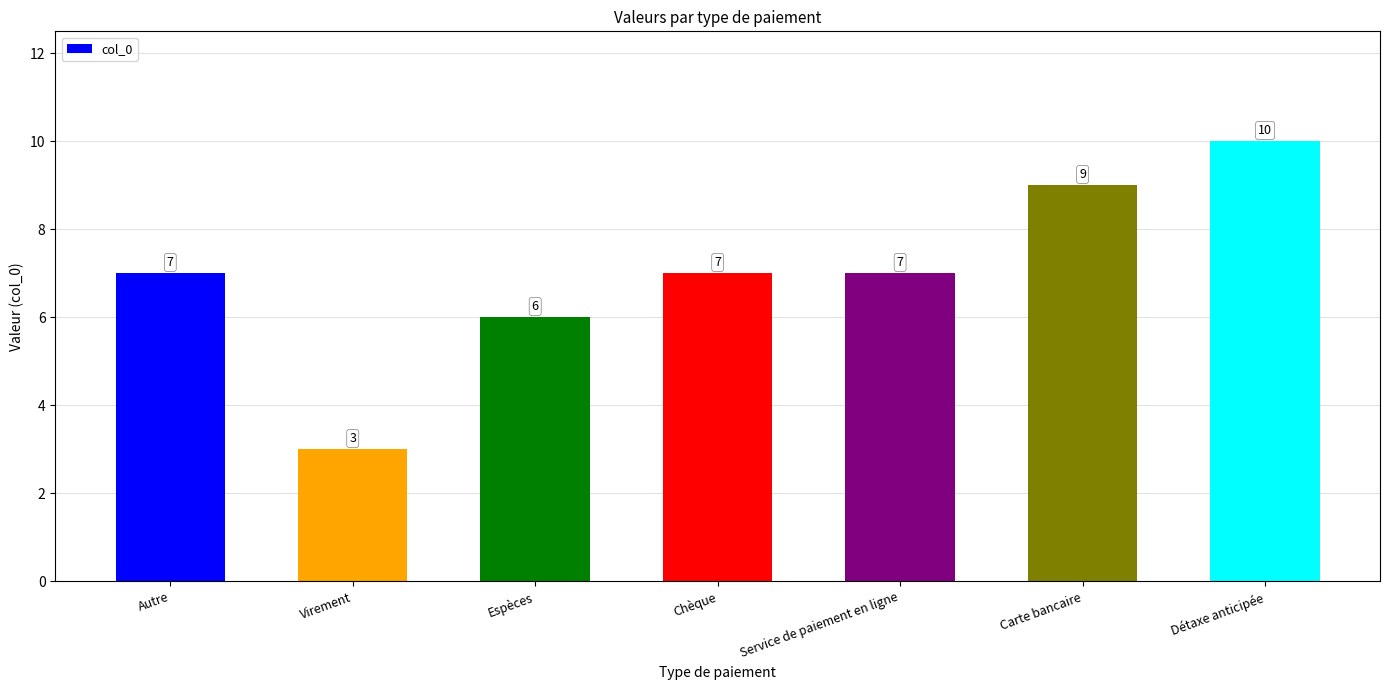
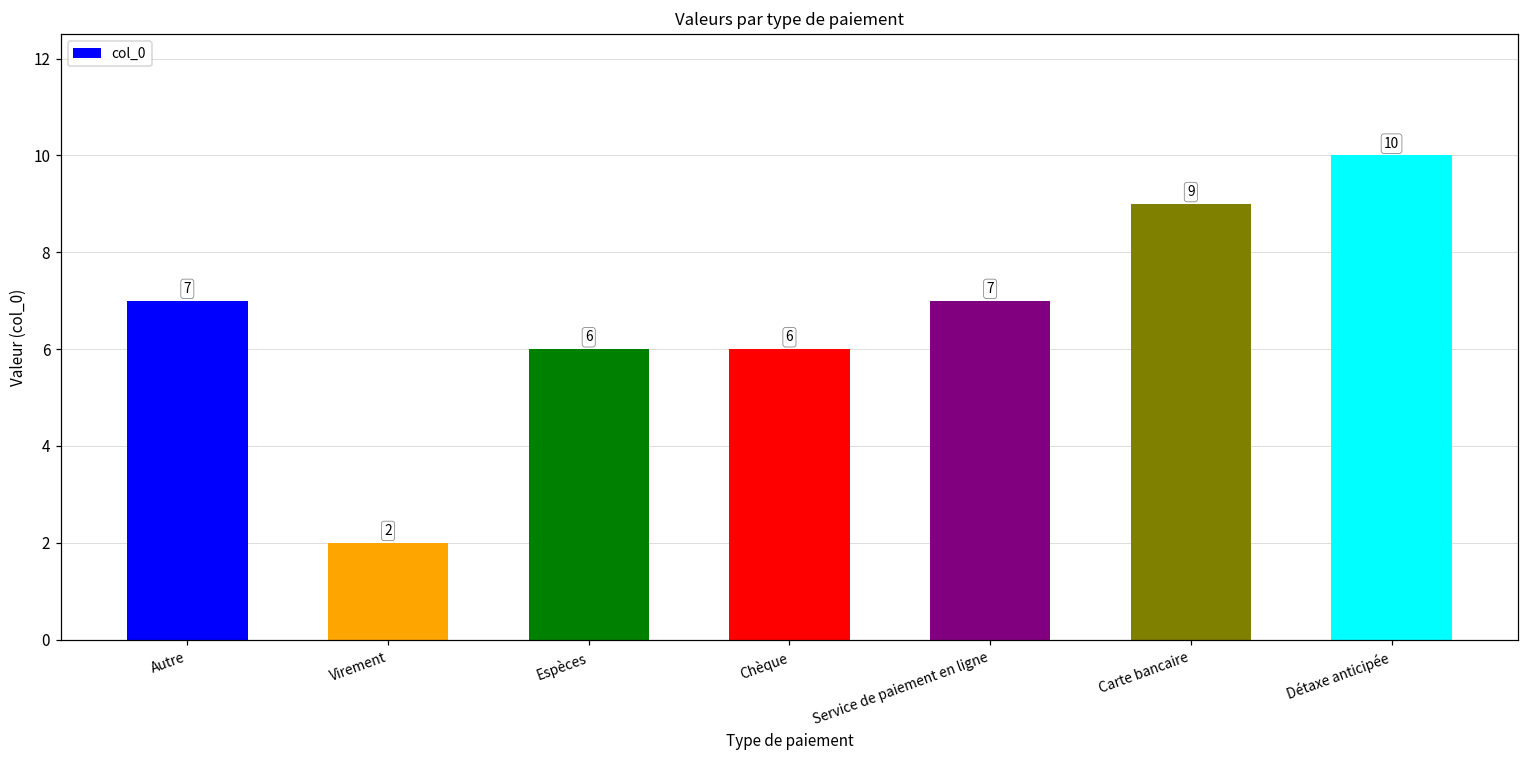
Virement: 3 -> 2
Chèque: 7 -> 6
